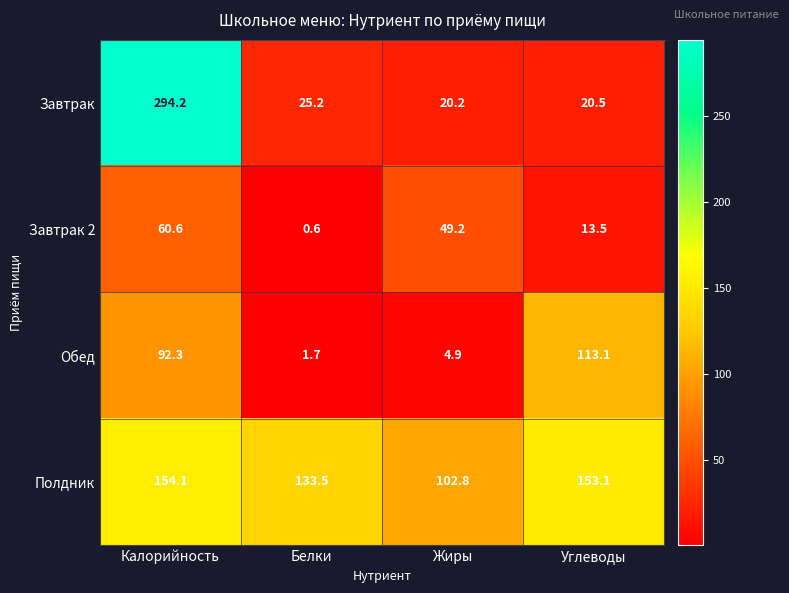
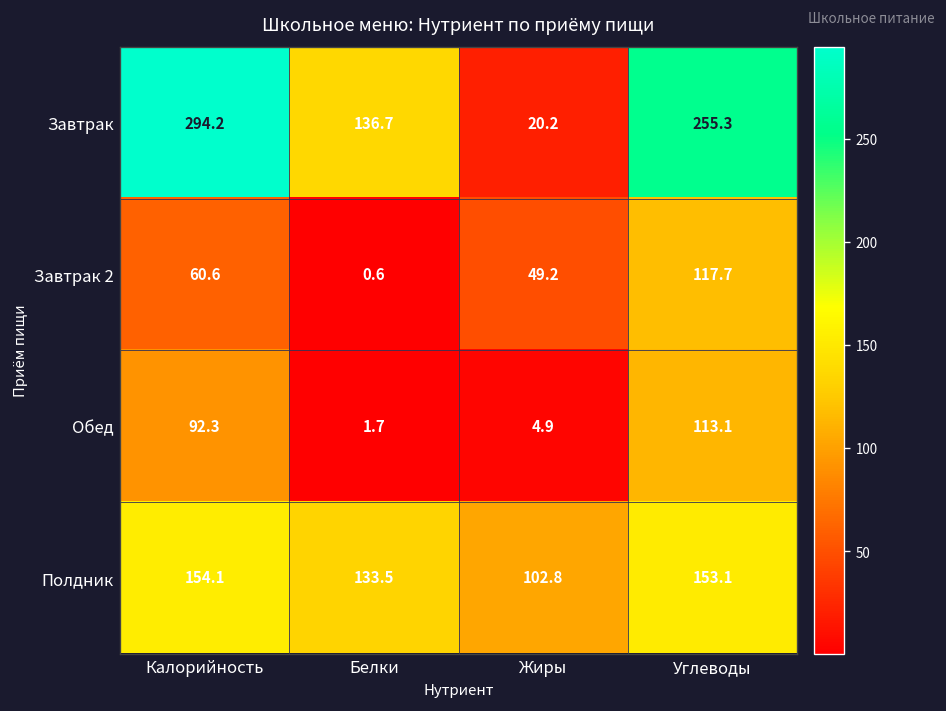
Завтрак, Белки: 25.2 -> 136.7
Завтрак, Углеводы: 20.5 -> 255.3
Завтрак 2, Углеводы: 13.5 -> 117.7
